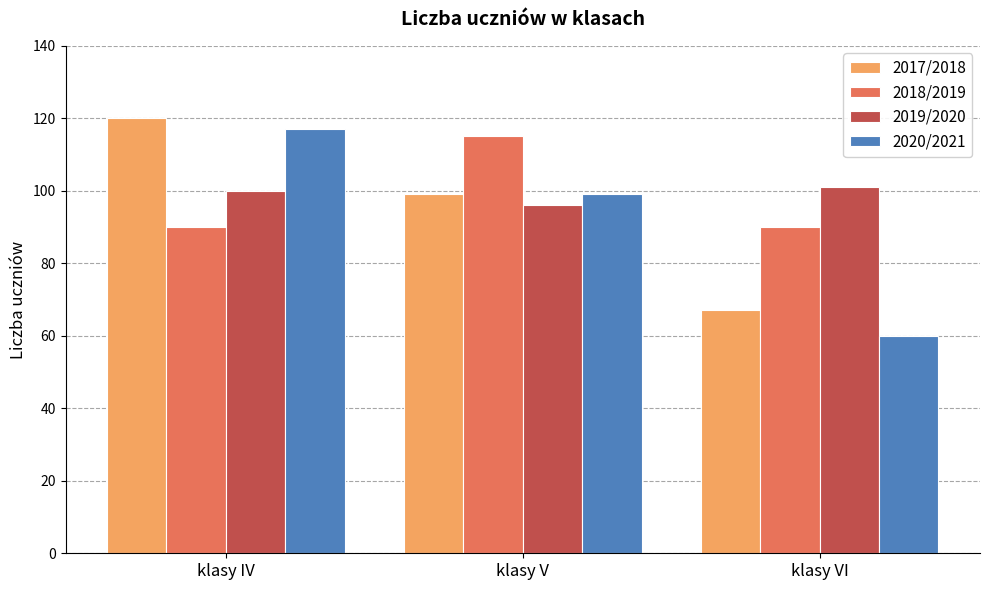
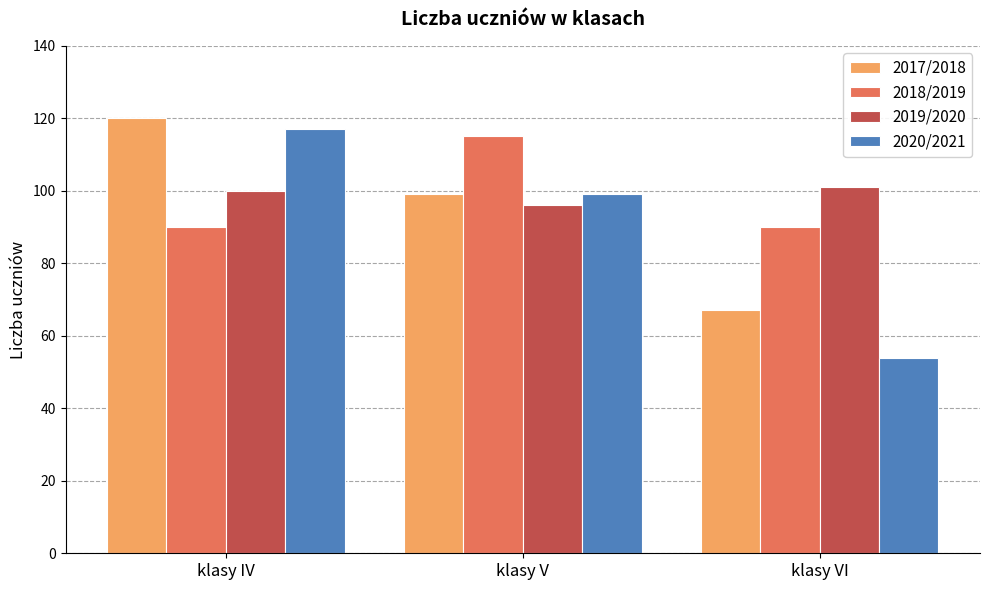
2020/2021, klasy VI: 60 -> 54
